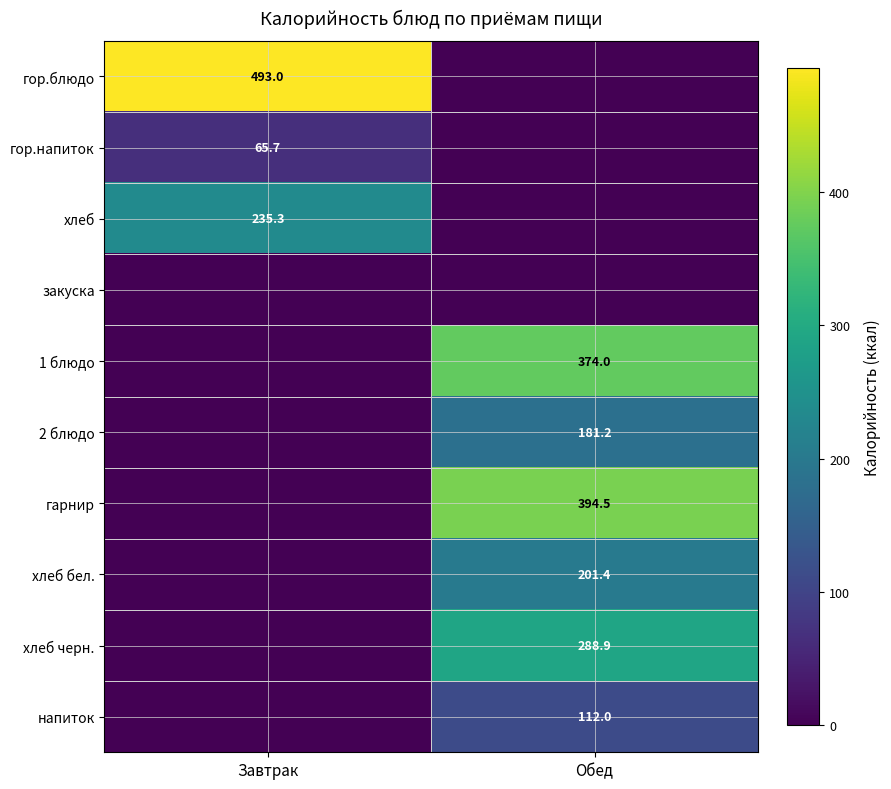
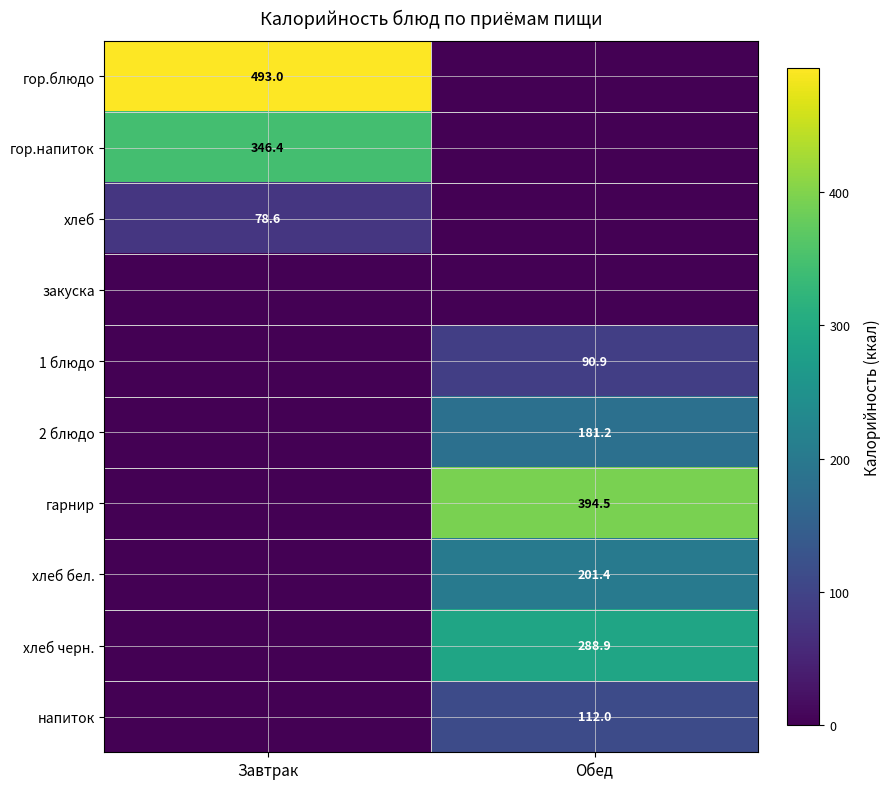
гор.напиток, Завтрак: 65.7 -> 346.4
хлеб, Завтрак: 235.3 -> 78.6
1 блюдо, Обед: 374.0 -> 90.9
